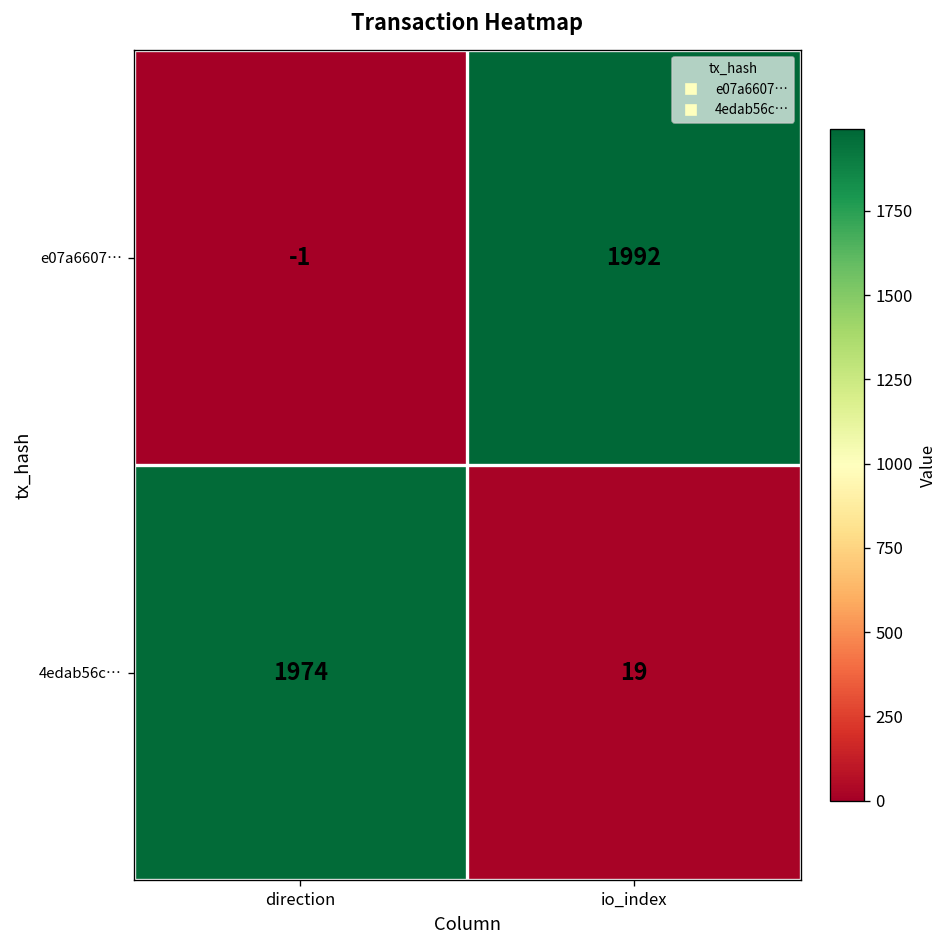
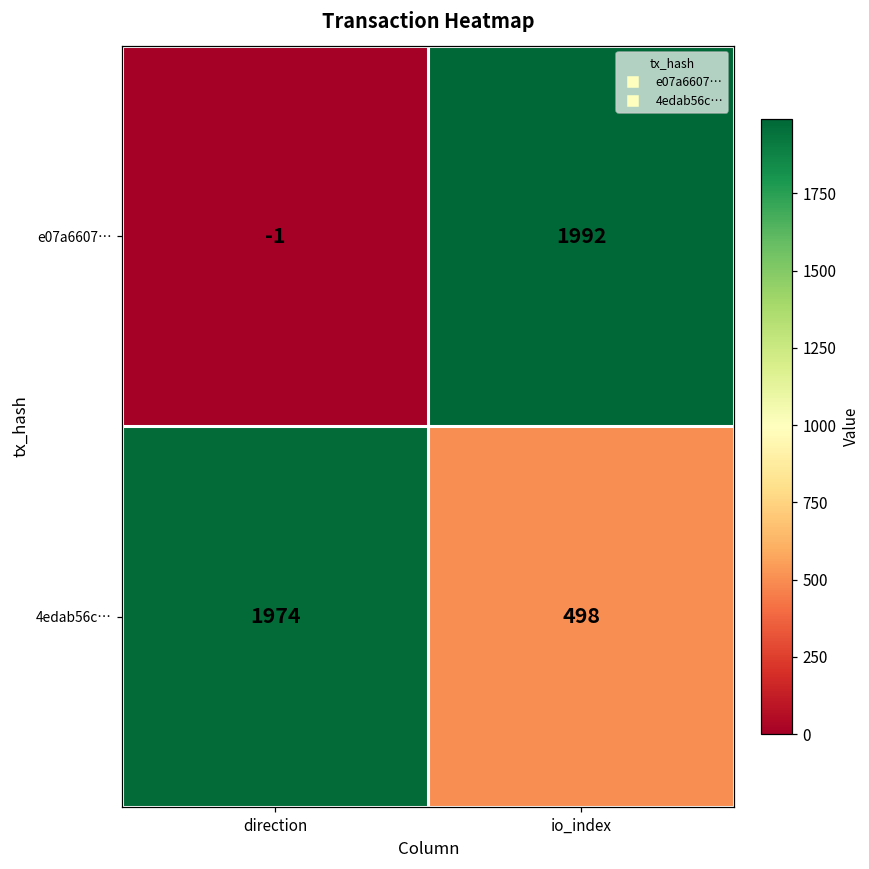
4edab56c…, io_index: 19 -> 498
